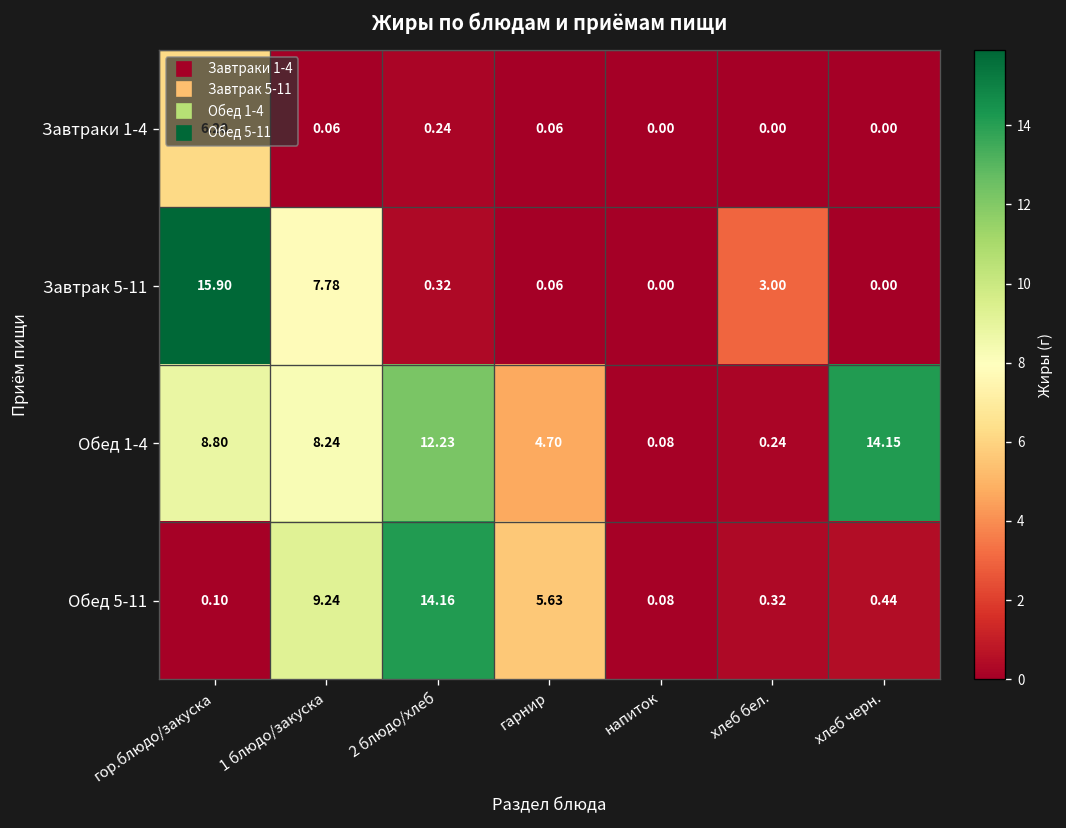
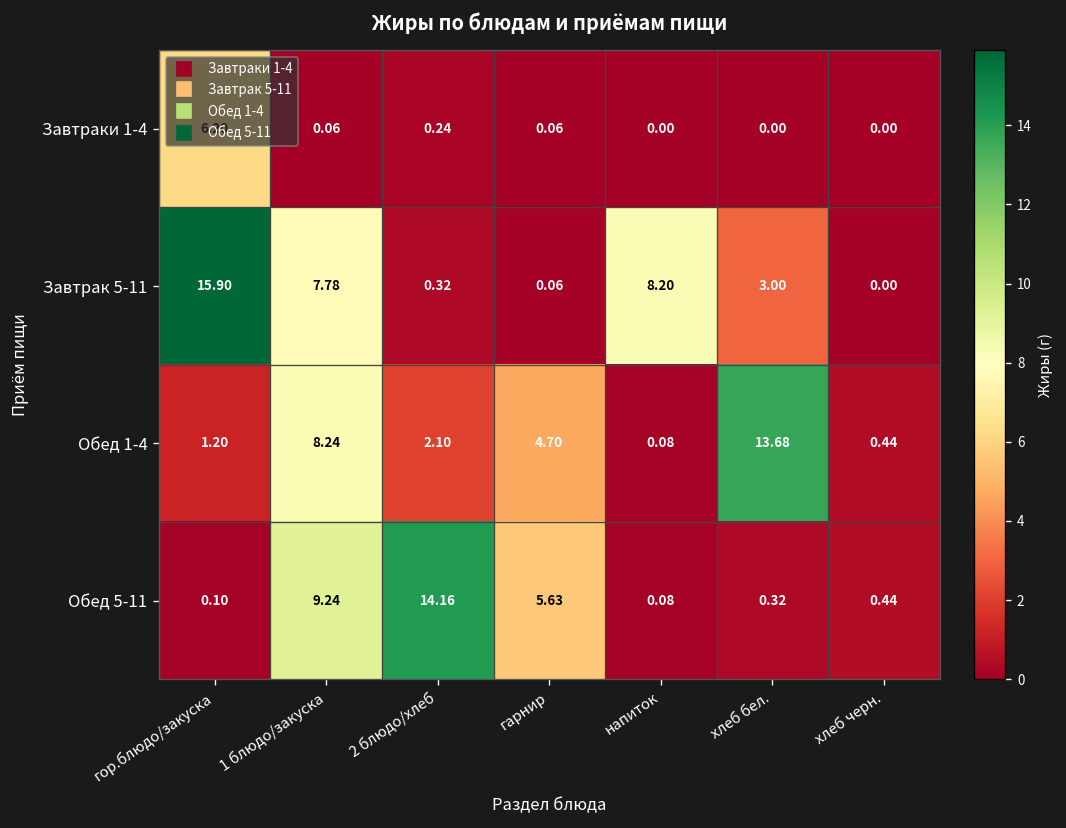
Завтрак 5-11, напиток: 0.00 -> 8.20
Обед 1-4, гор.блюдо/закуска: 8.80 -> 1.20
Обед 1-4, 2 блюдо/хлеб: 12.23 -> 2.10
Обед 1-4, хлеб бел.: 0.24 -> 13.68
Обед 1-4, хлеб черн.: 14.15 -> 0.44
